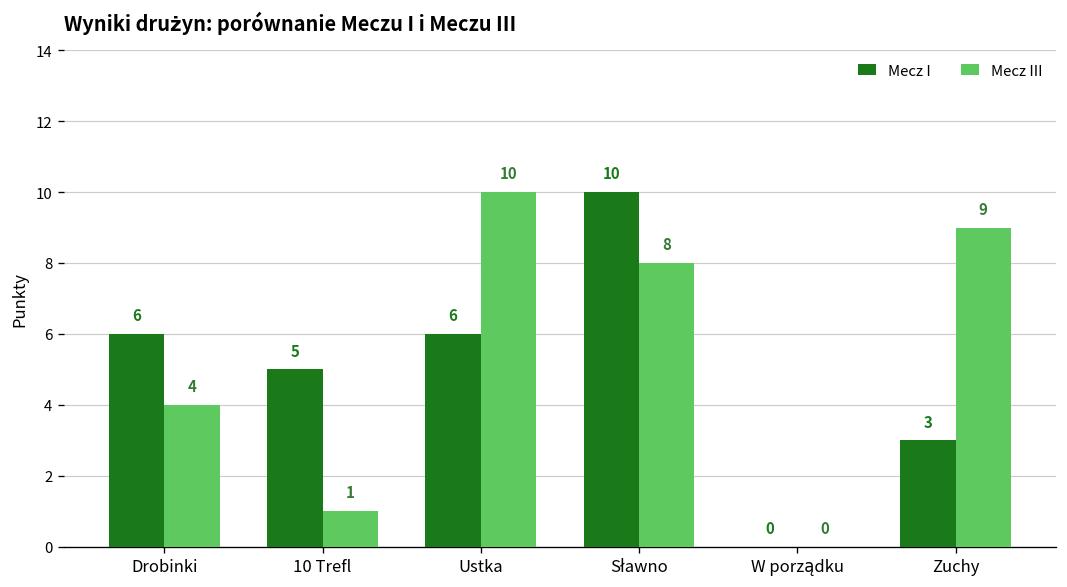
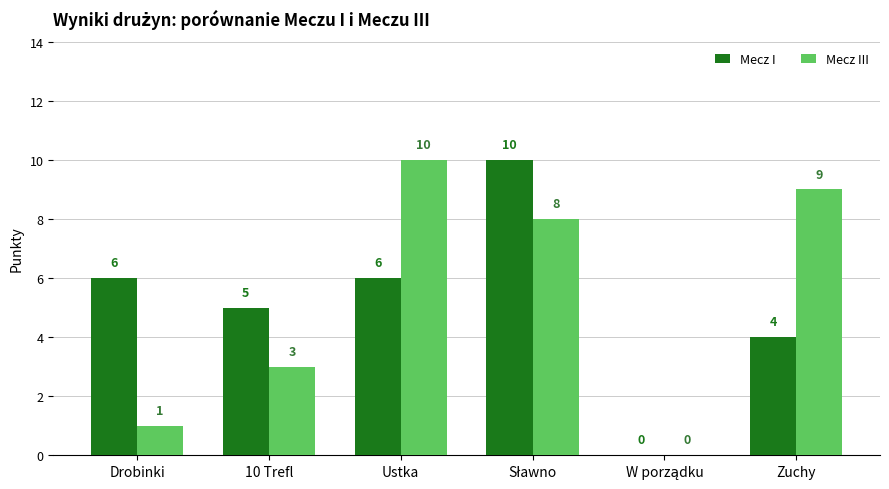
Mecz III, Drobinki: 4 -> 1
Mecz III, 10 Trefl: 1 -> 3
Mecz I, Zuchy: 3 -> 4
